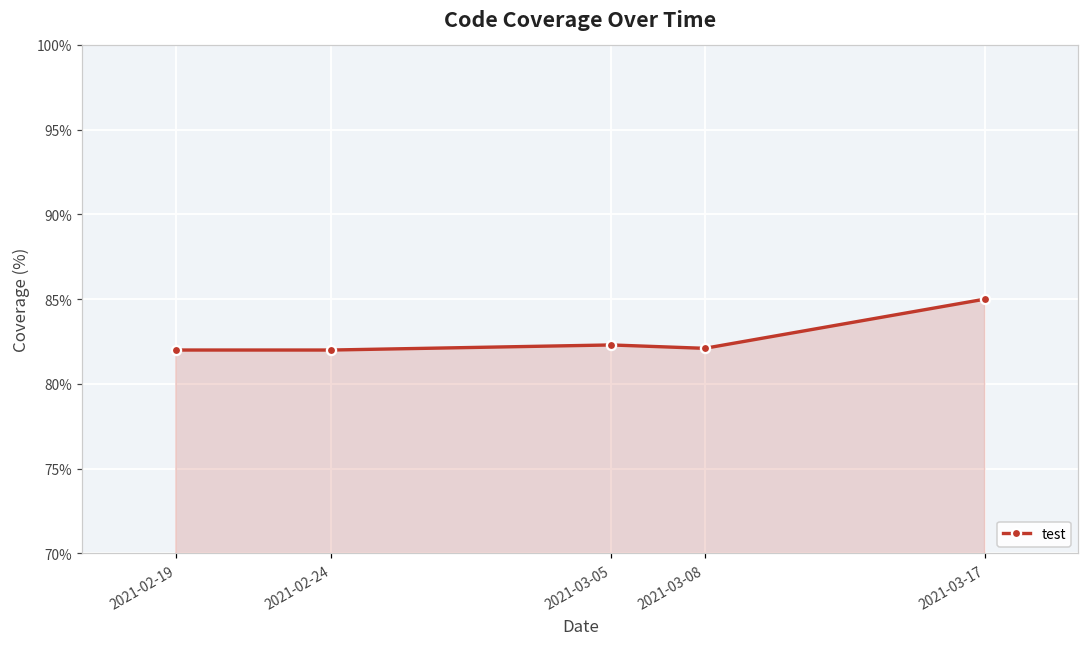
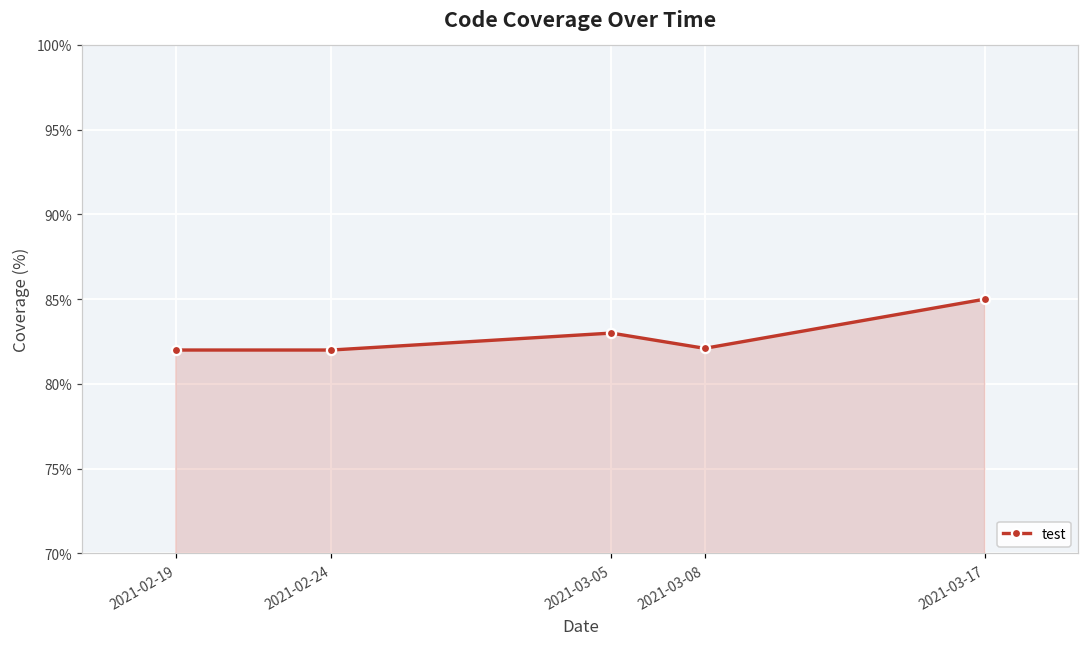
2021-03-05: 82.3% -> 83.0%
